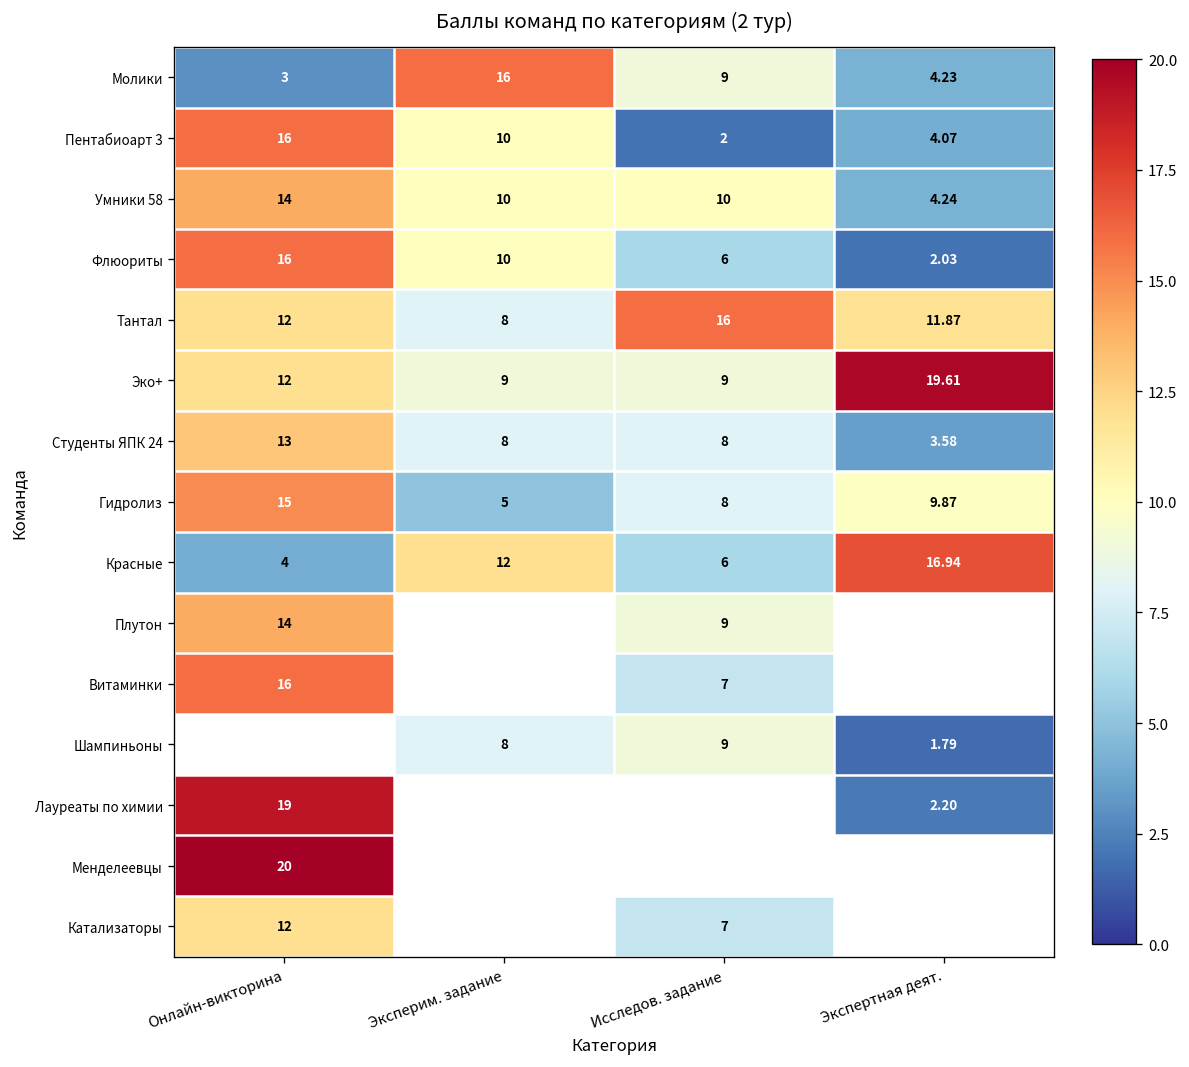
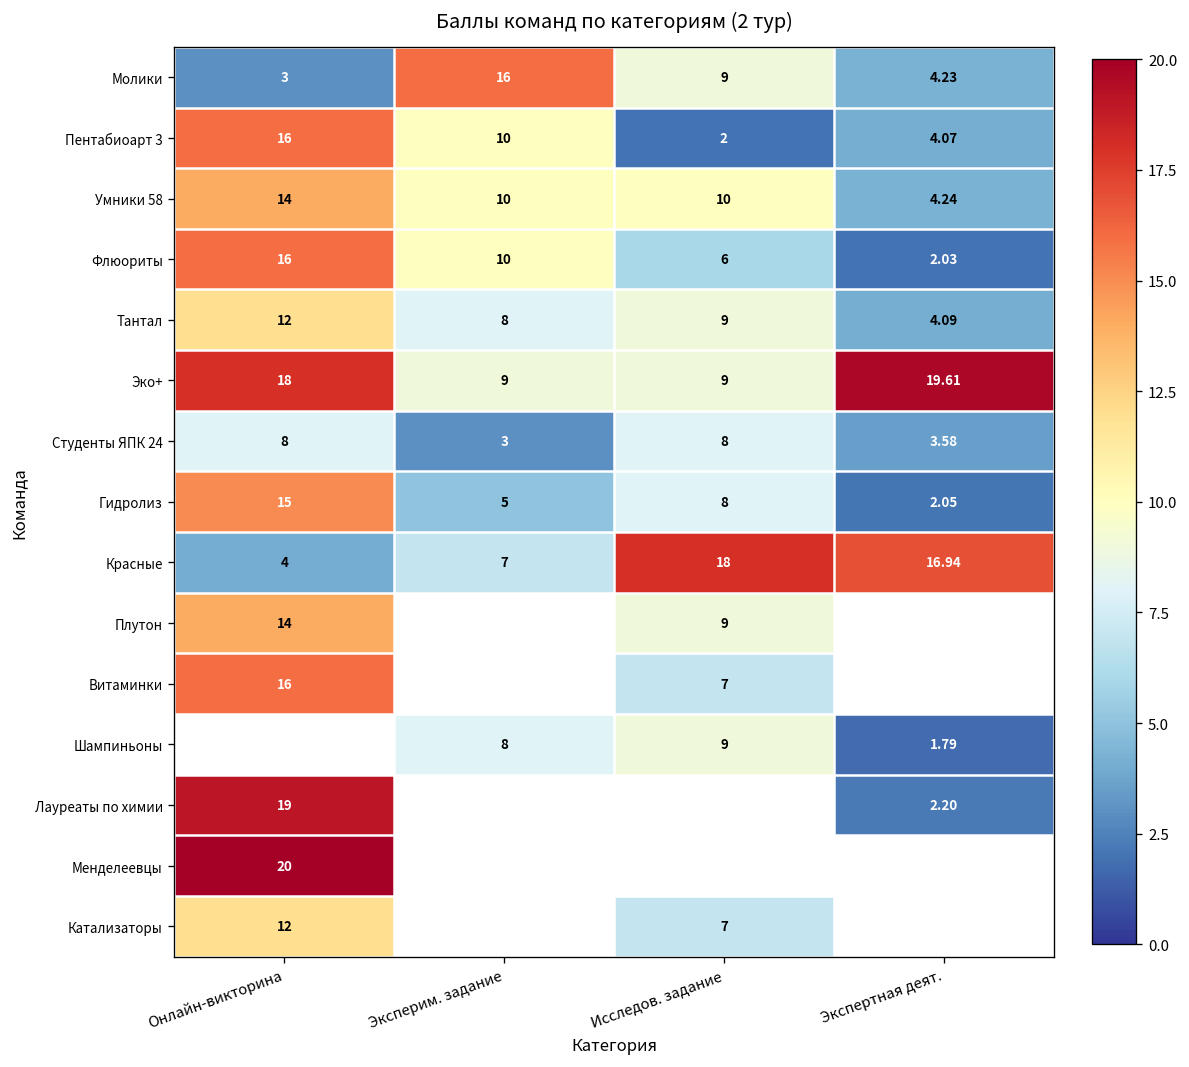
Тантал, Исследов. задание: 16 -> 9
Тантал, Экспертная деят.: 11.87 -> 4.09
Эко+, Онлайн-викторина: 12 -> 18
Студенты ЯПК 24, Онлайн-викторина: 13 -> 8
Студенты ЯПК 24, Эксперим. задание: 8 -> 3
Гидролиз, Экспертная деят.: 9.87 -> 2.05
Красные, Эксперим. задание: 12 -> 7
Красные, Исследов. задание: 6 -> 18
